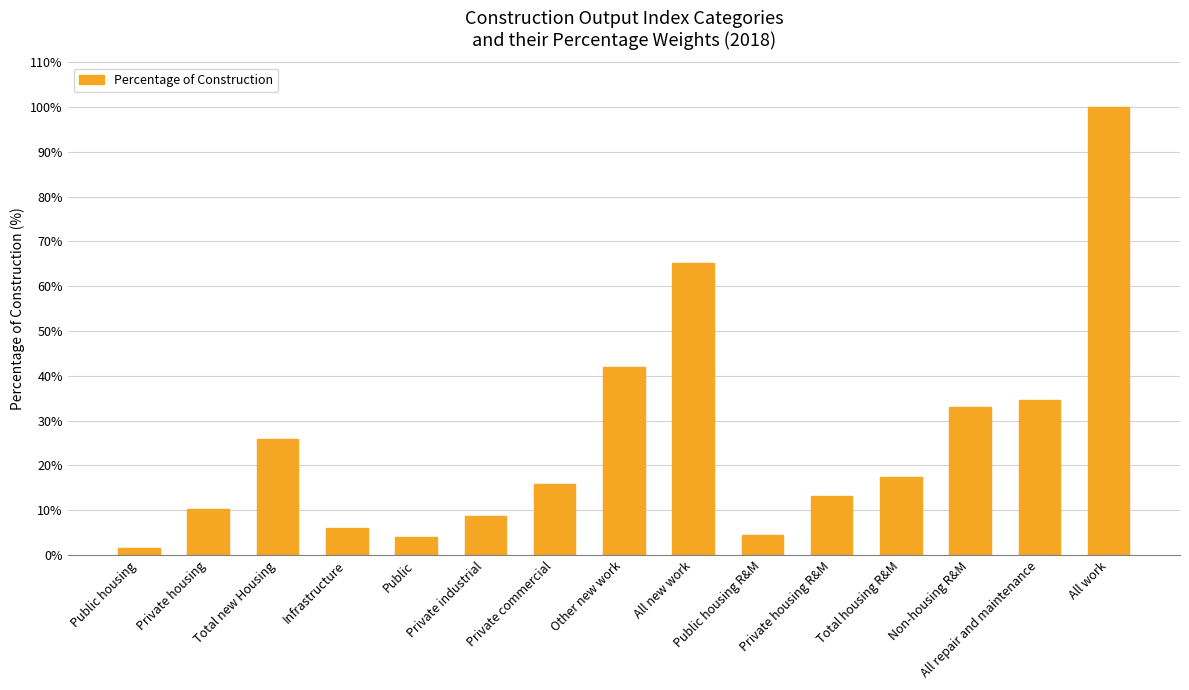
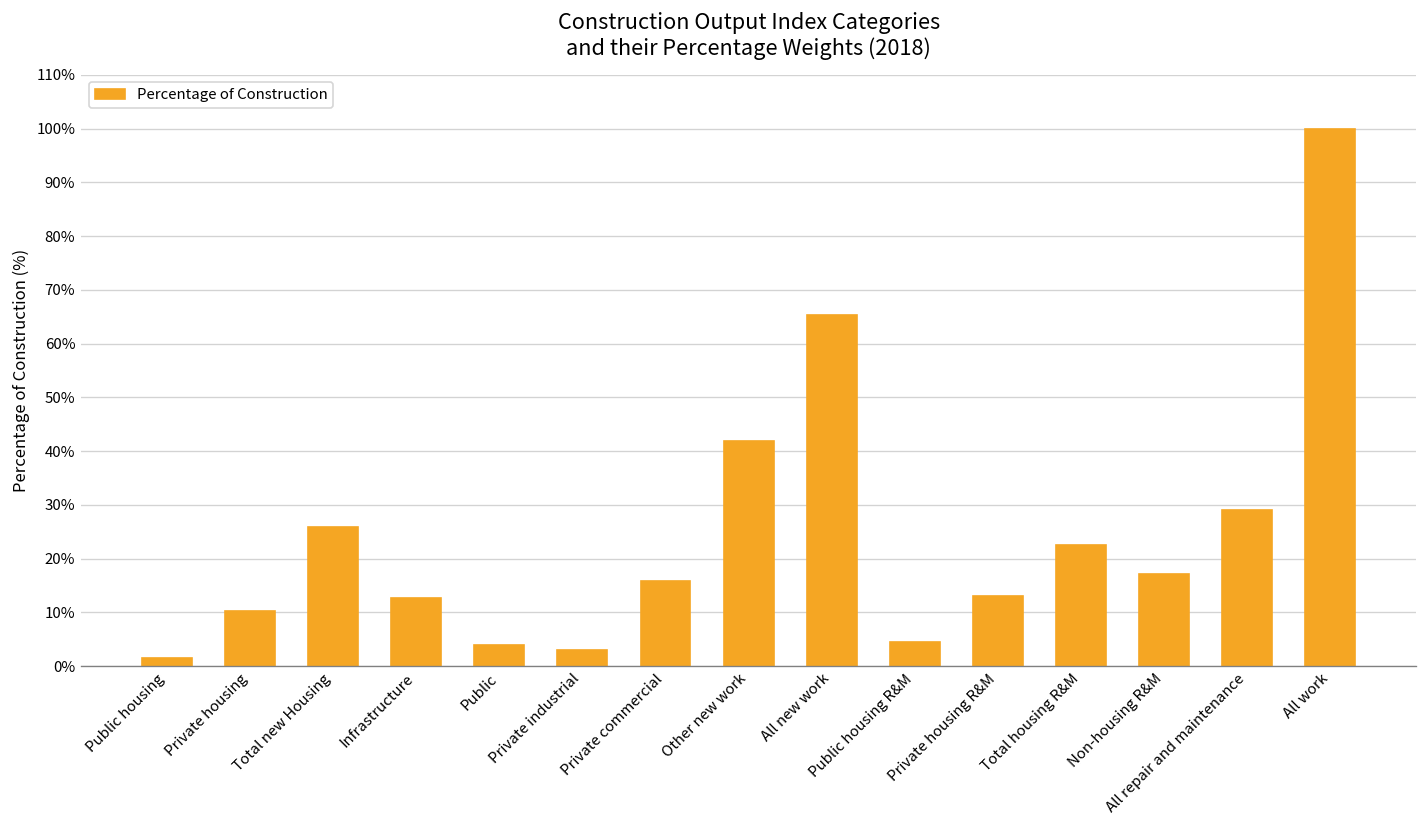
Infrastructure: 6% -> 13%
Private industrial: 9% -> 3%
Total housing R&M: 18% -> 23%
Non-housing R&M: 33% -> 17%
All repair and maintenance: 35% -> 29%
